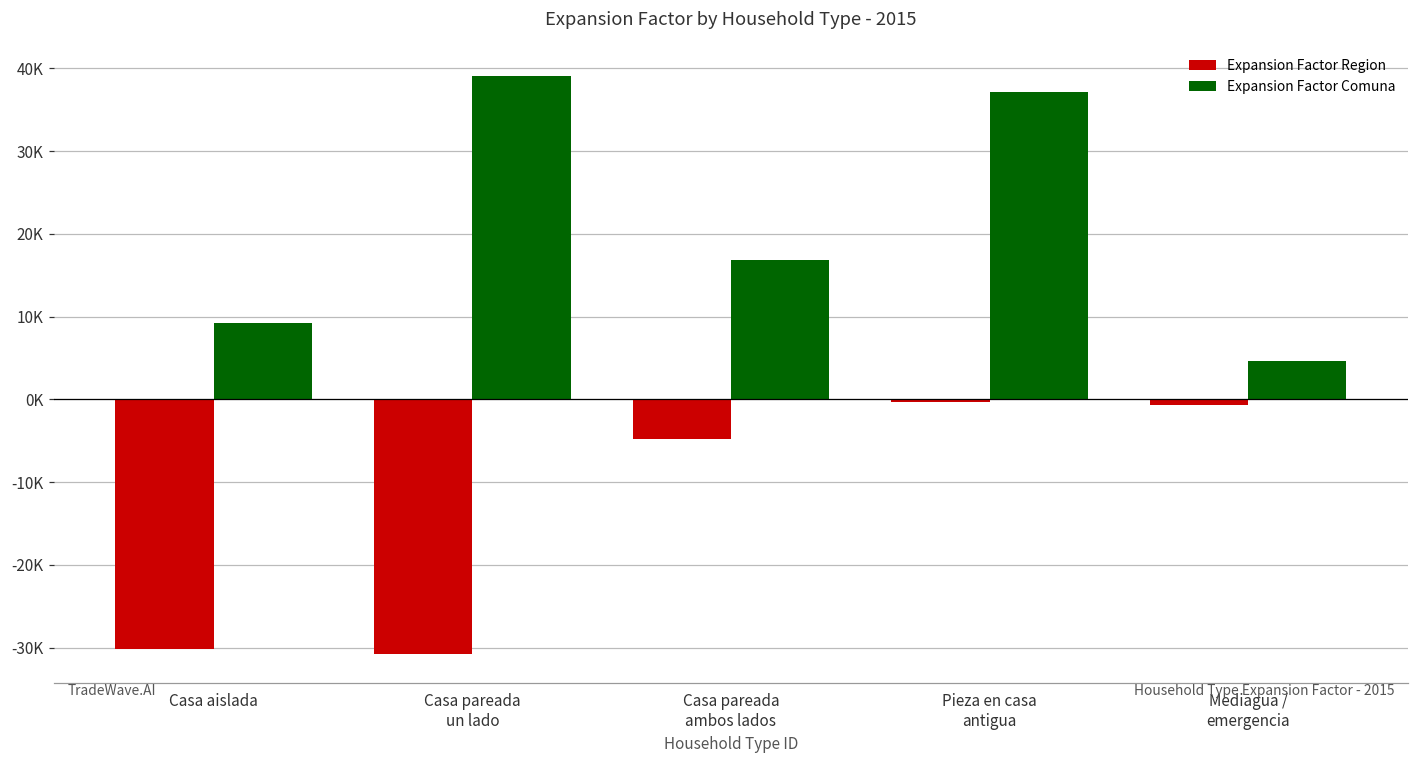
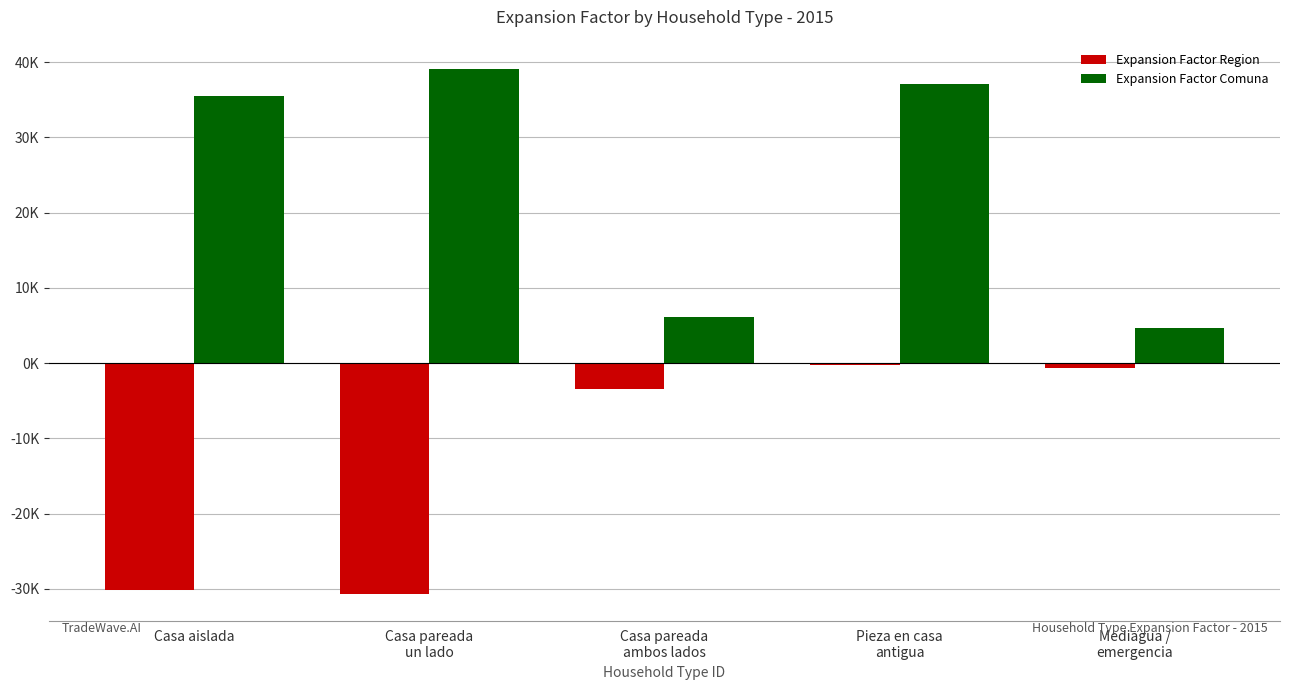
Expansion Factor Comuna, Casa aislada: 9000 -> 36000
Expansion Factor Region, Casa pareada ambos lados: -5000 -> -3000
Expansion Factor Comuna, Casa pareada ambos lados: 17000 -> 6000
